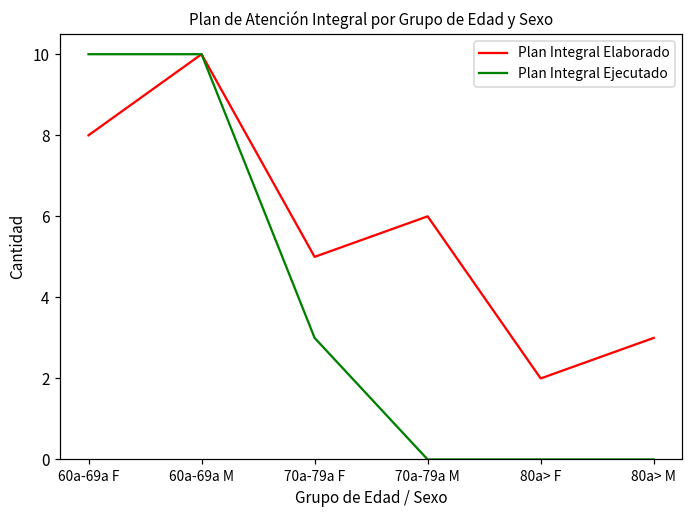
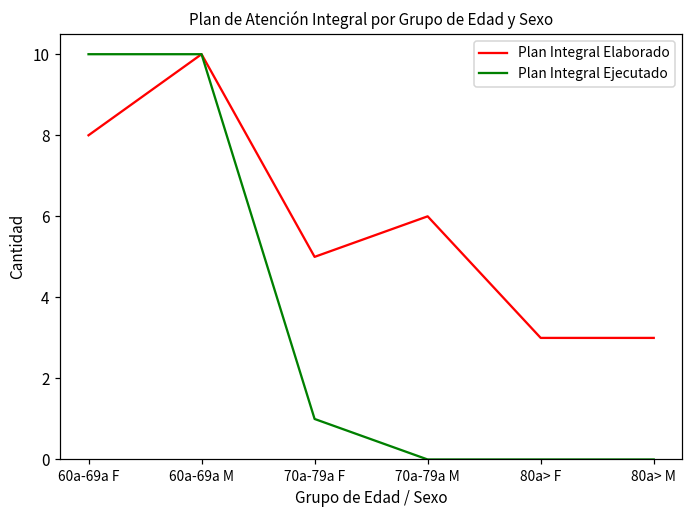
Plan Integral Ejecutado, 70a-79a F: 3 -> 1
Plan Integral Elaborado, 80a> F: 2 -> 3
